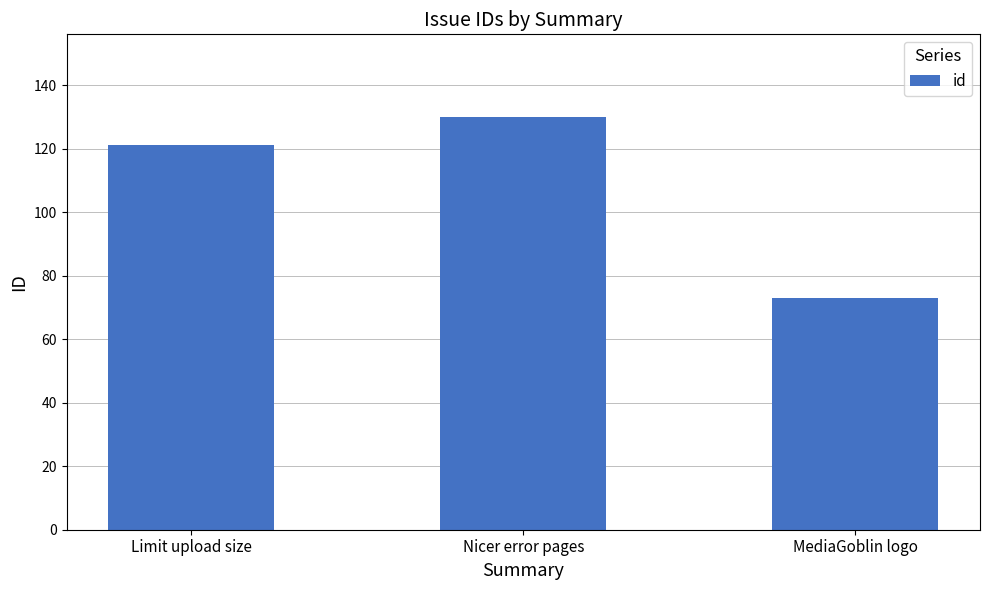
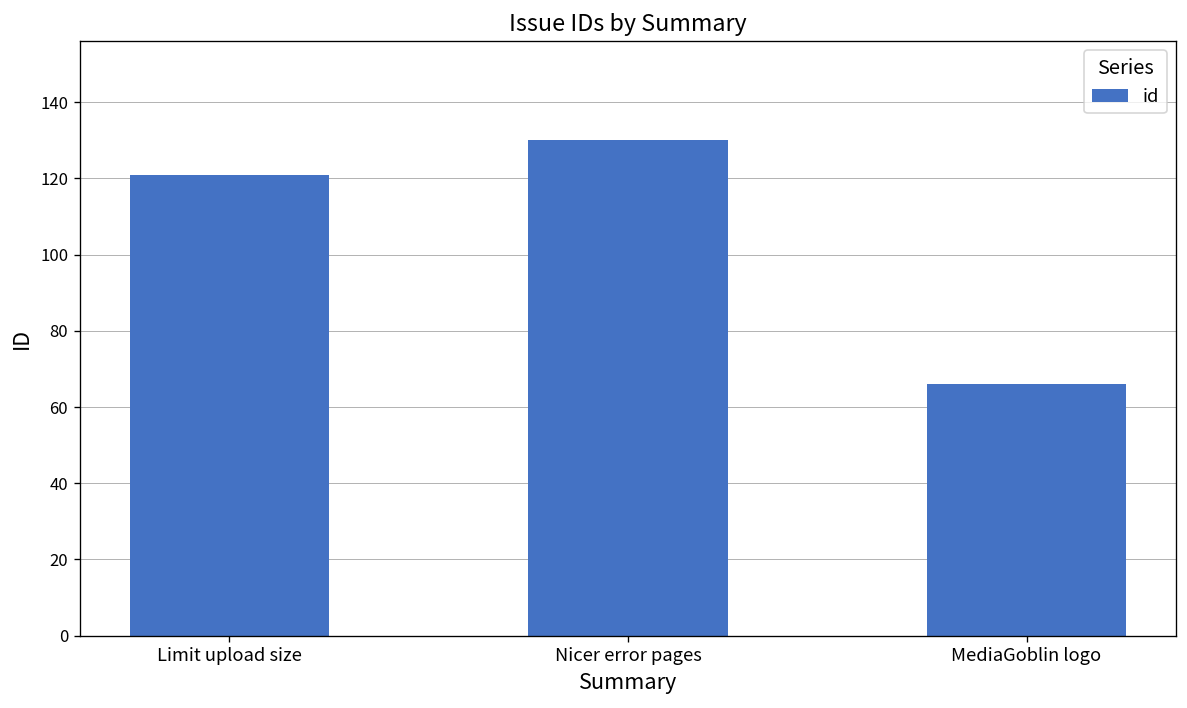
MediaGoblin logo: 73 -> 66
